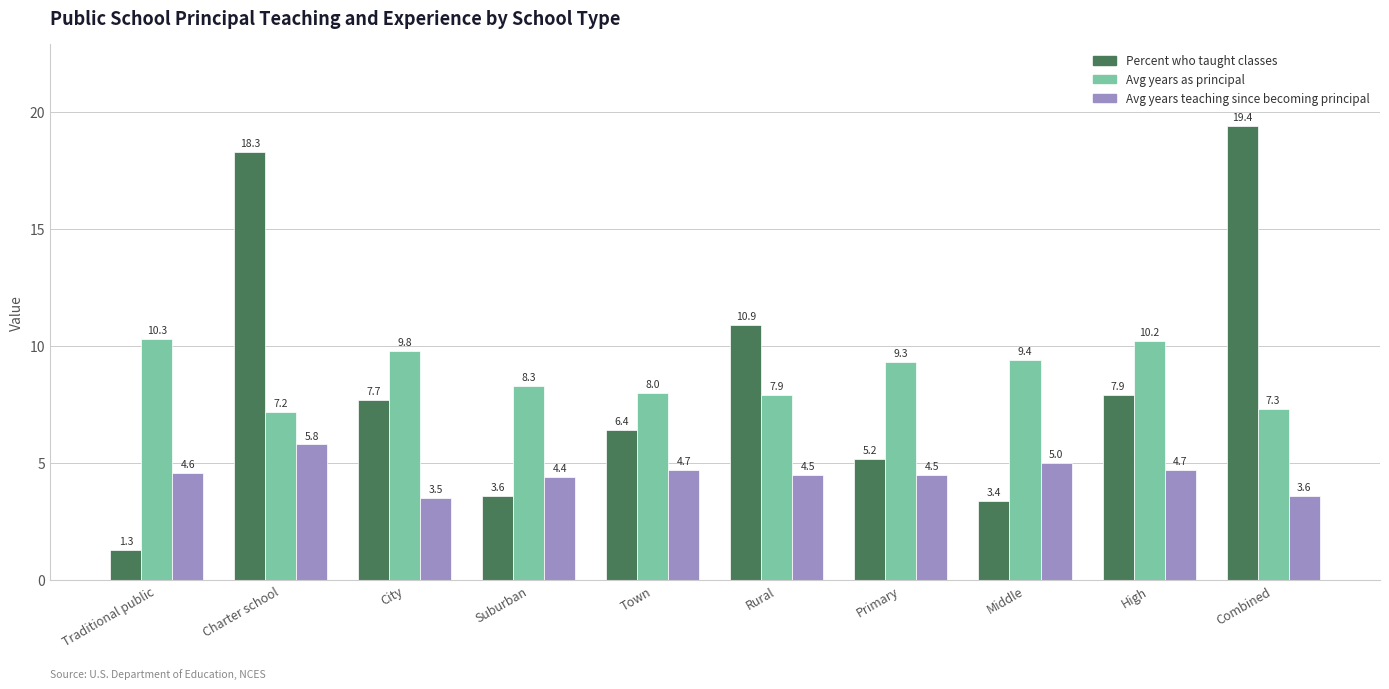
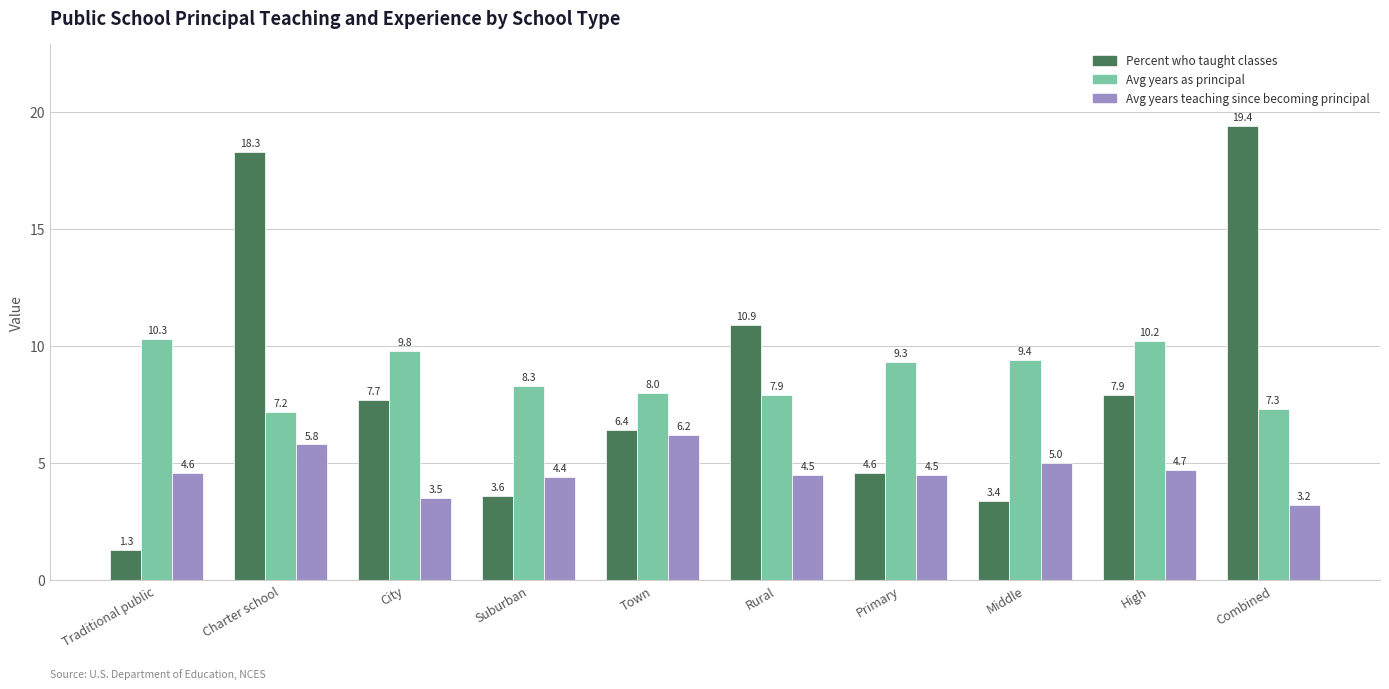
Avg years teaching since becoming principal, Town: 4.7 -> 6.2
Percent who taught classes, Primary: 5.2 -> 4.6
Avg years teaching since becoming principal, Combined: 3.6 -> 3.2
